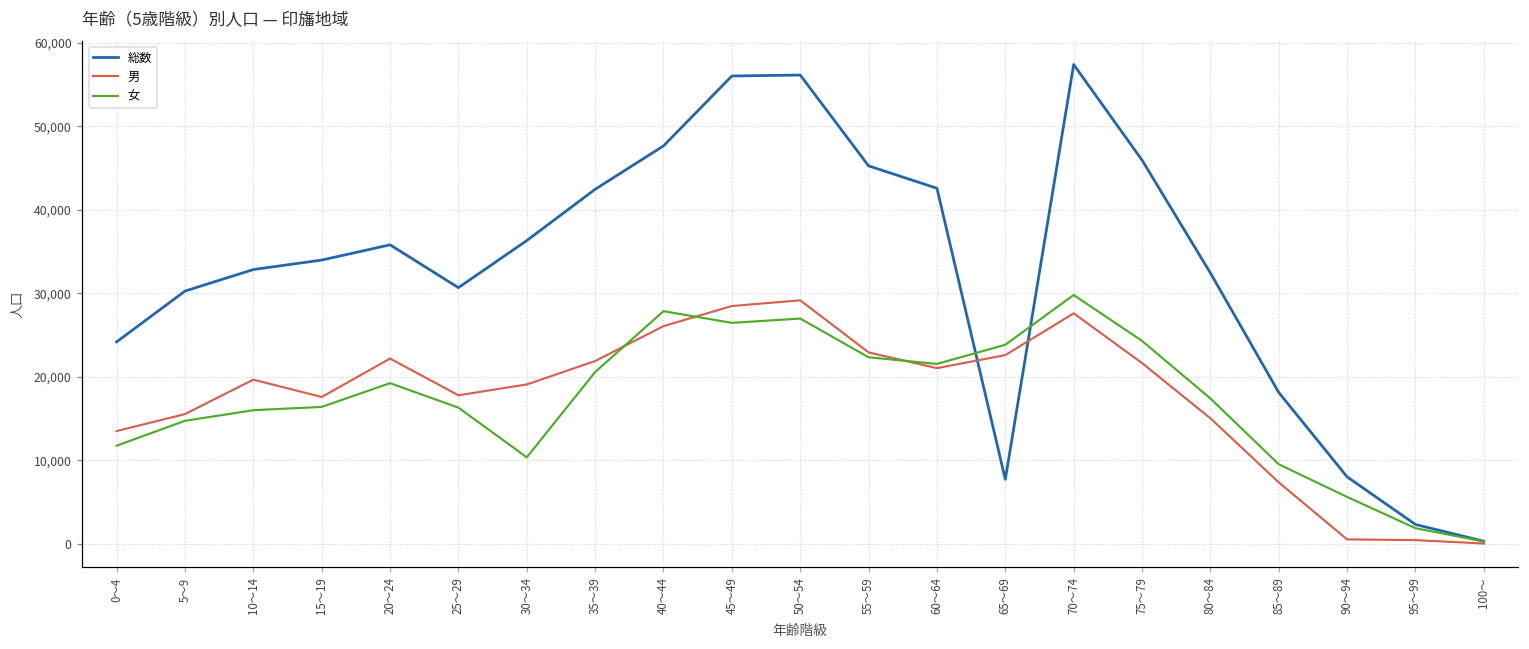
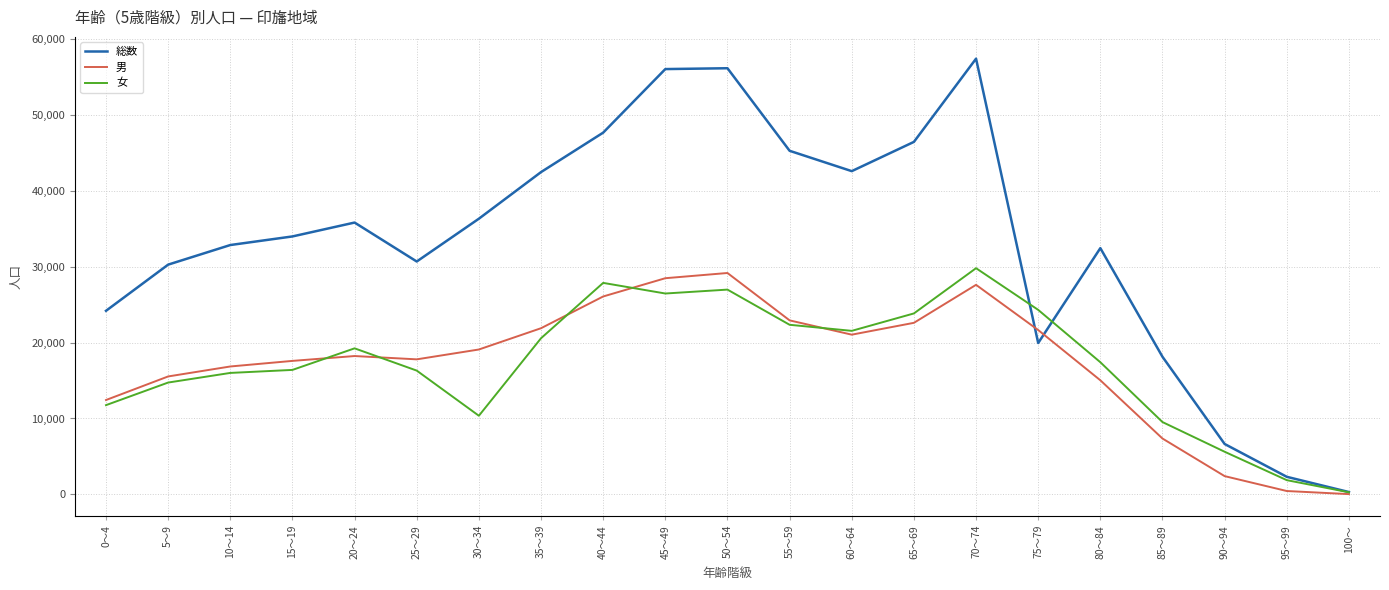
男, 0～4: 14,000 -> 12,000
男, 10～14: 20,000 -> 17,000
男, 20～24: 22,000 -> 18,000
総数, 65～69: 8,000 -> 46,000
総数, 75～79: 46,000 -> 20,000
総数, 90～94: 8,000 -> 7,000
男, 90～94: 1,000 -> 2,000
